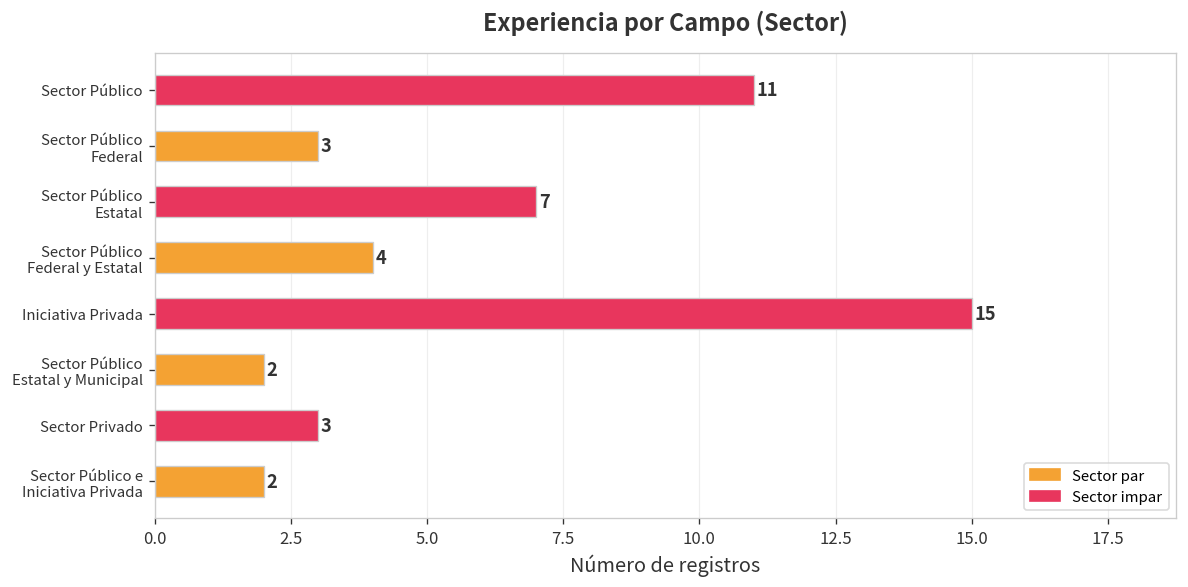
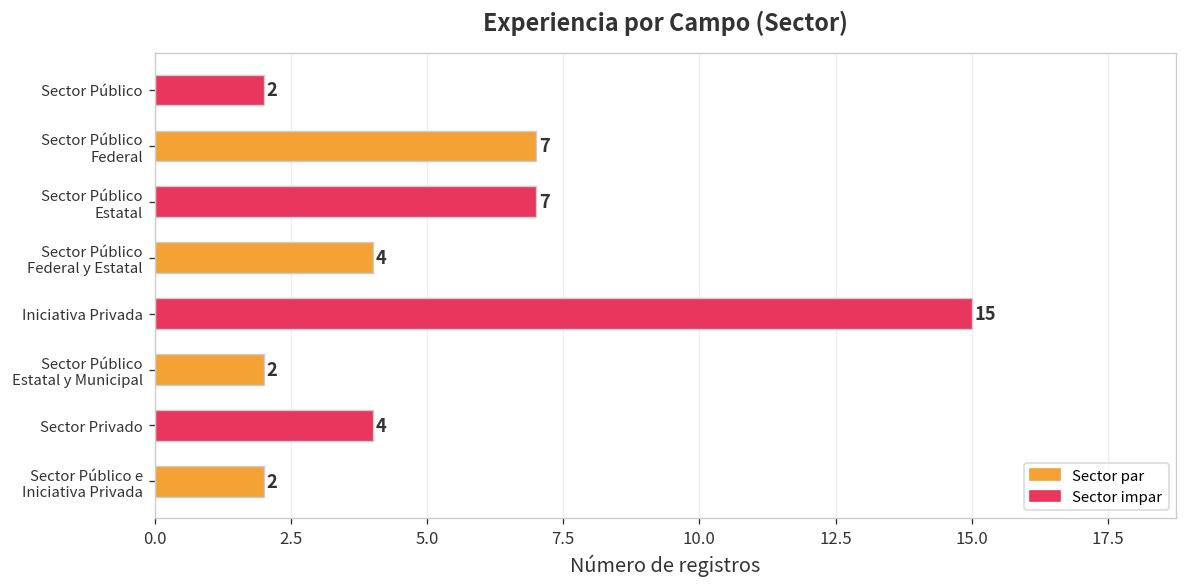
Sector Público: 11 -> 2
Sector Público Federal: 3 -> 7
Sector Privado: 3 -> 4
